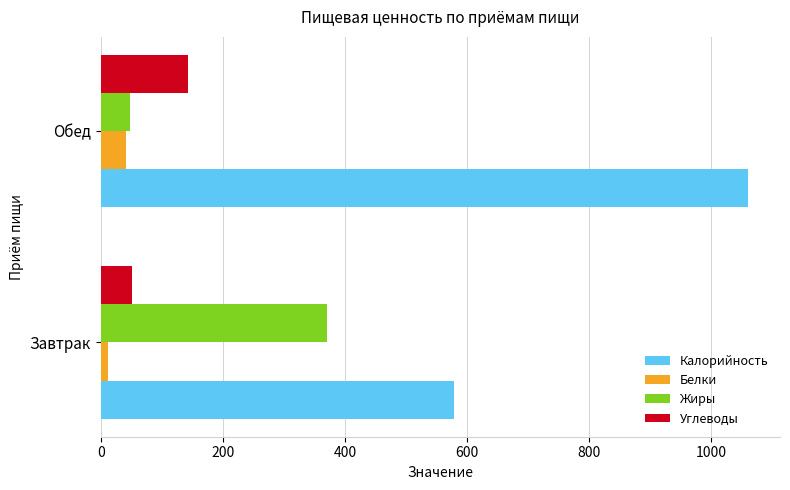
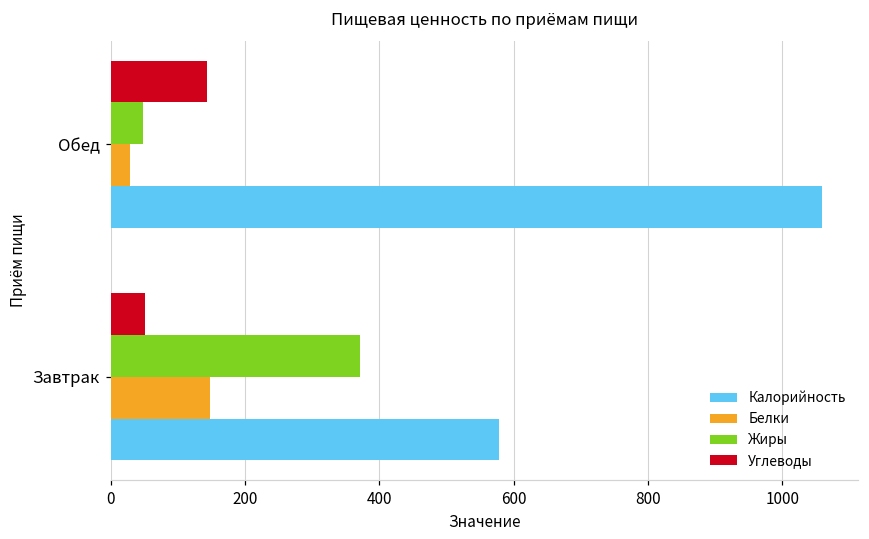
Белки, Обед: 40 -> 30
Белки, Завтрак: 10 -> 150
